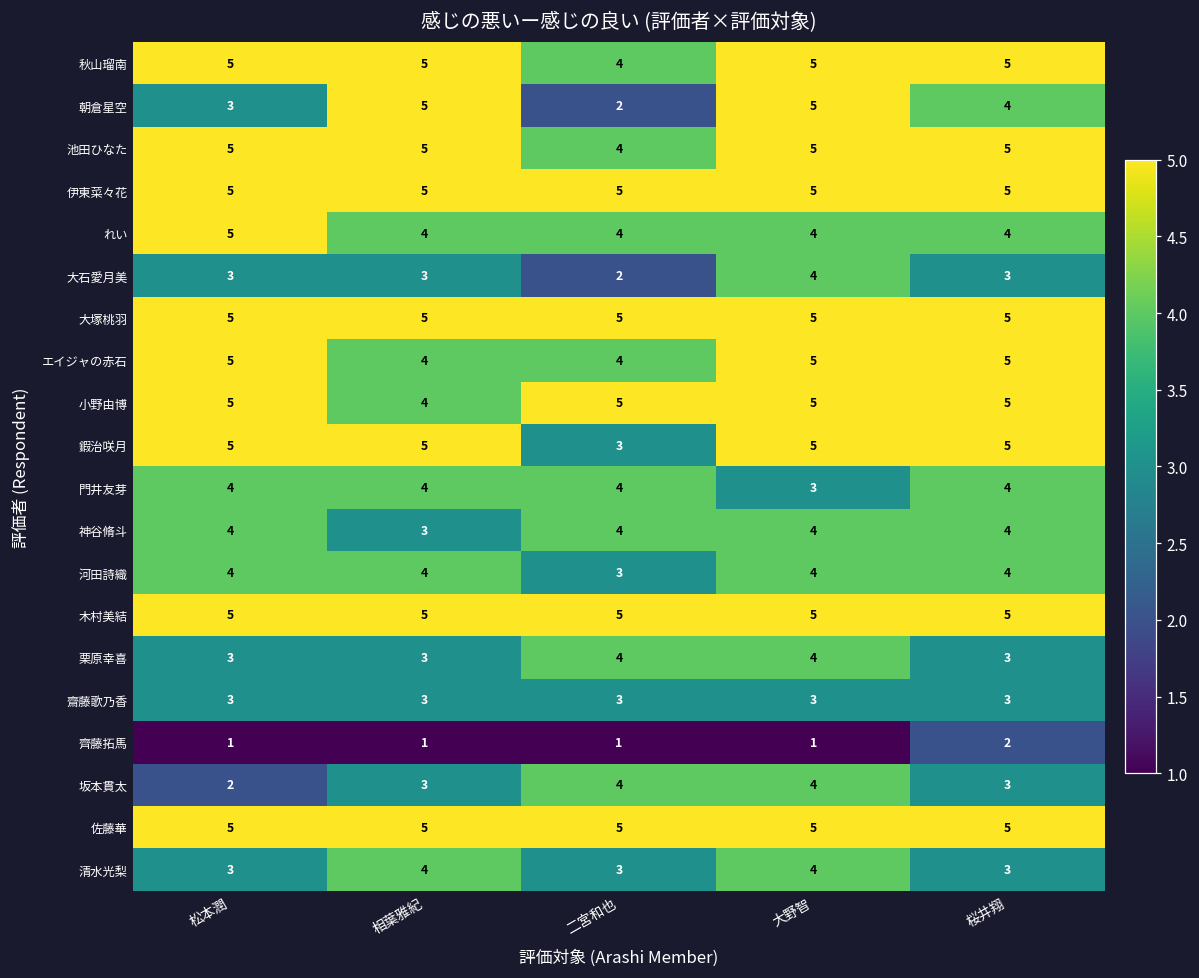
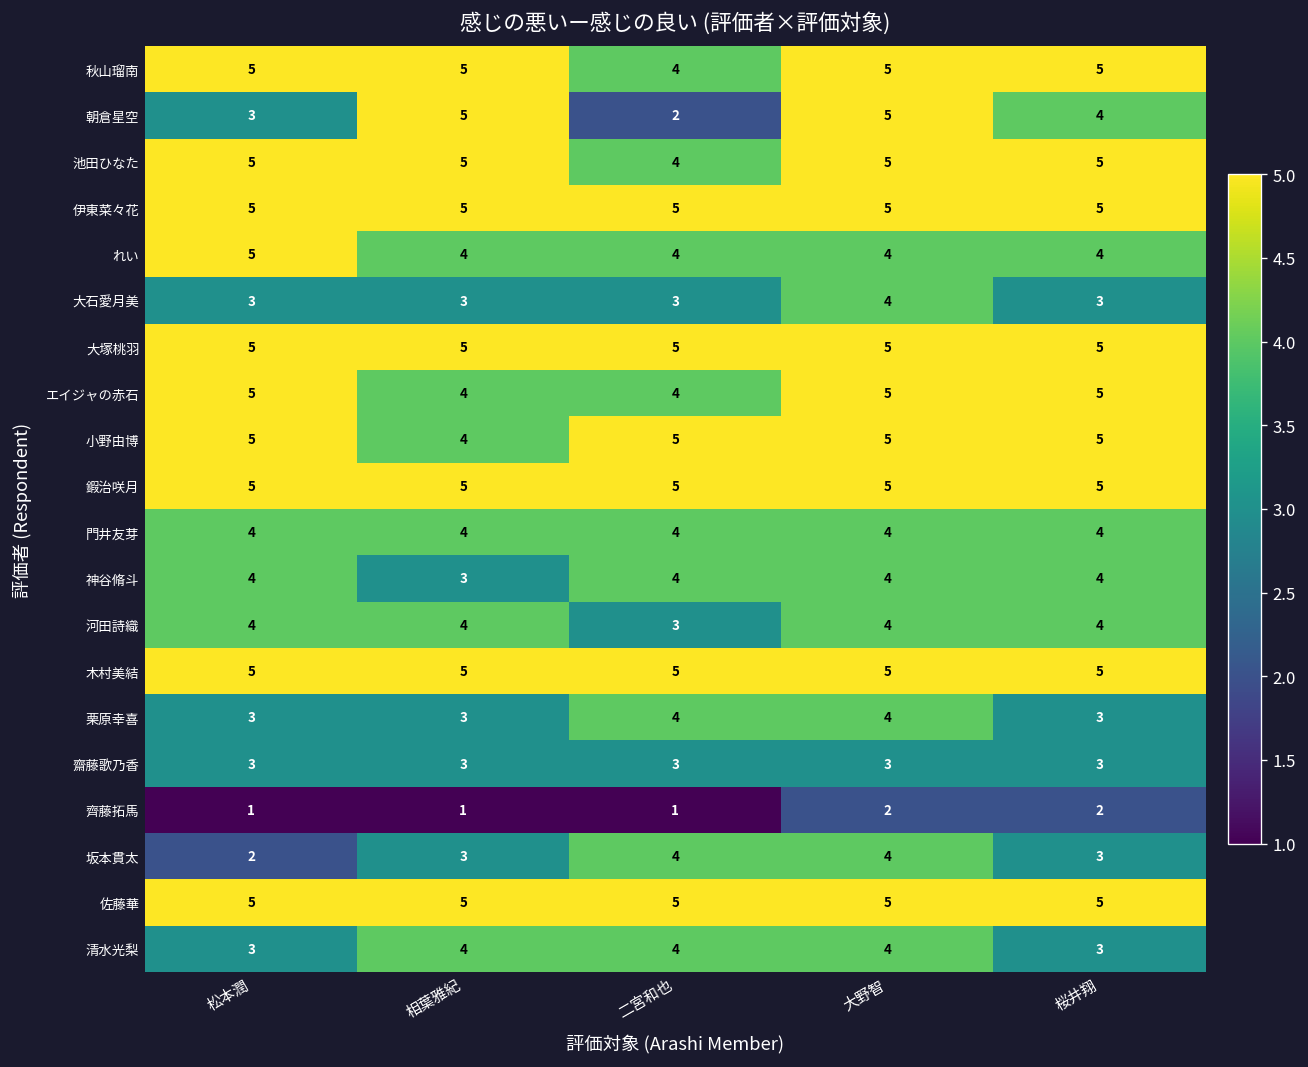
大石愛月美, 二宮和也: 2 -> 3
鍜治咲月, 二宮和也: 3 -> 5
門井友芽, 大野智: 3 -> 4
齊藤拓馬, 大野智: 1 -> 2
清水光梨, 二宮和也: 3 -> 4
